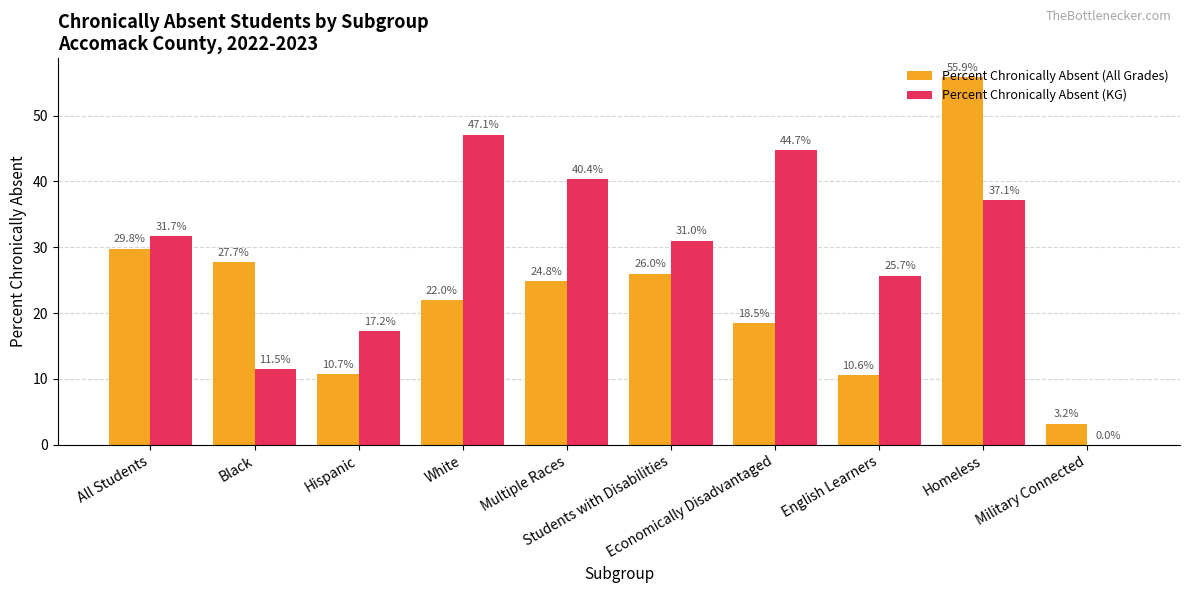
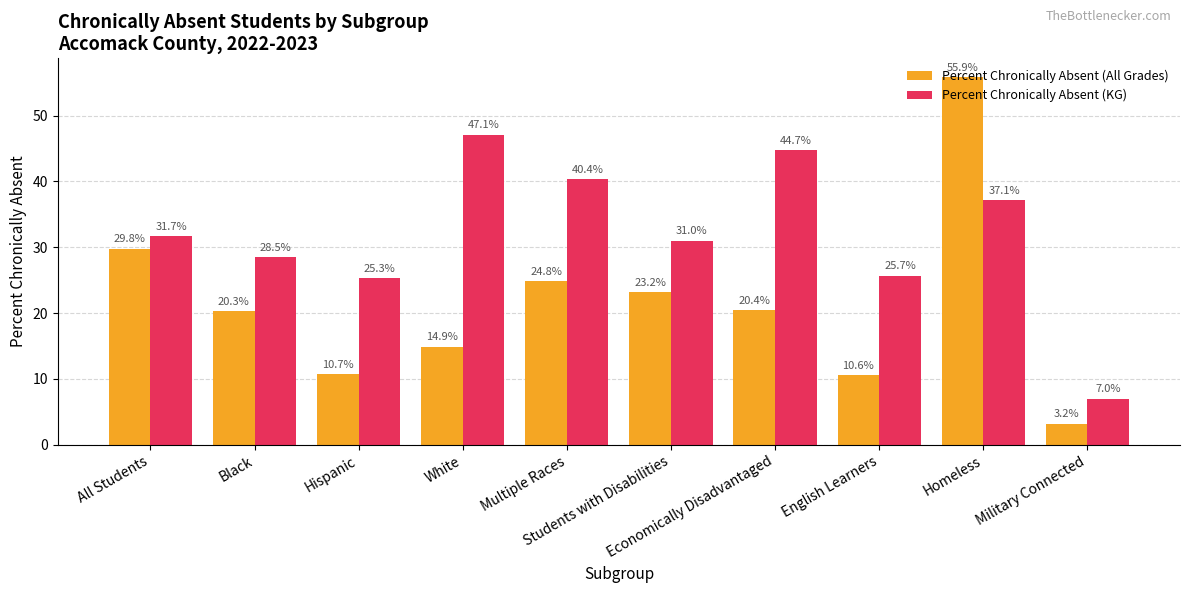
Percent Chronically Absent (All Grades), Black: 27.7% -> 20.3%
Percent Chronically Absent (KG), Black: 11.5% -> 28.5%
Percent Chronically Absent (KG), Hispanic: 17.2% -> 25.3%
Percent Chronically Absent (All Grades), White: 22.0% -> 14.9%
Percent Chronically Absent (All Grades), Students with Disabilities: 26.0% -> 23.2%
Percent Chronically Absent (All Grades), Economically Disadvantaged: 18.5% -> 20.4%
Percent Chronically Absent (KG), Military Connected: 0.0% -> 7.0%
